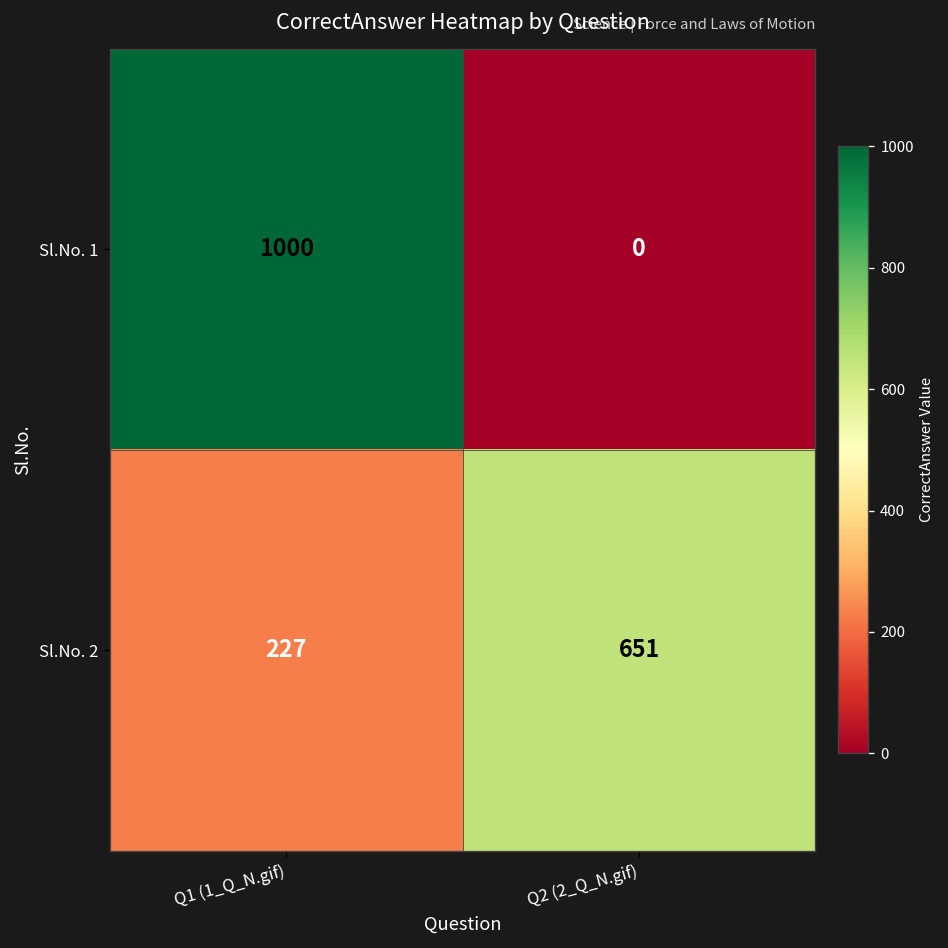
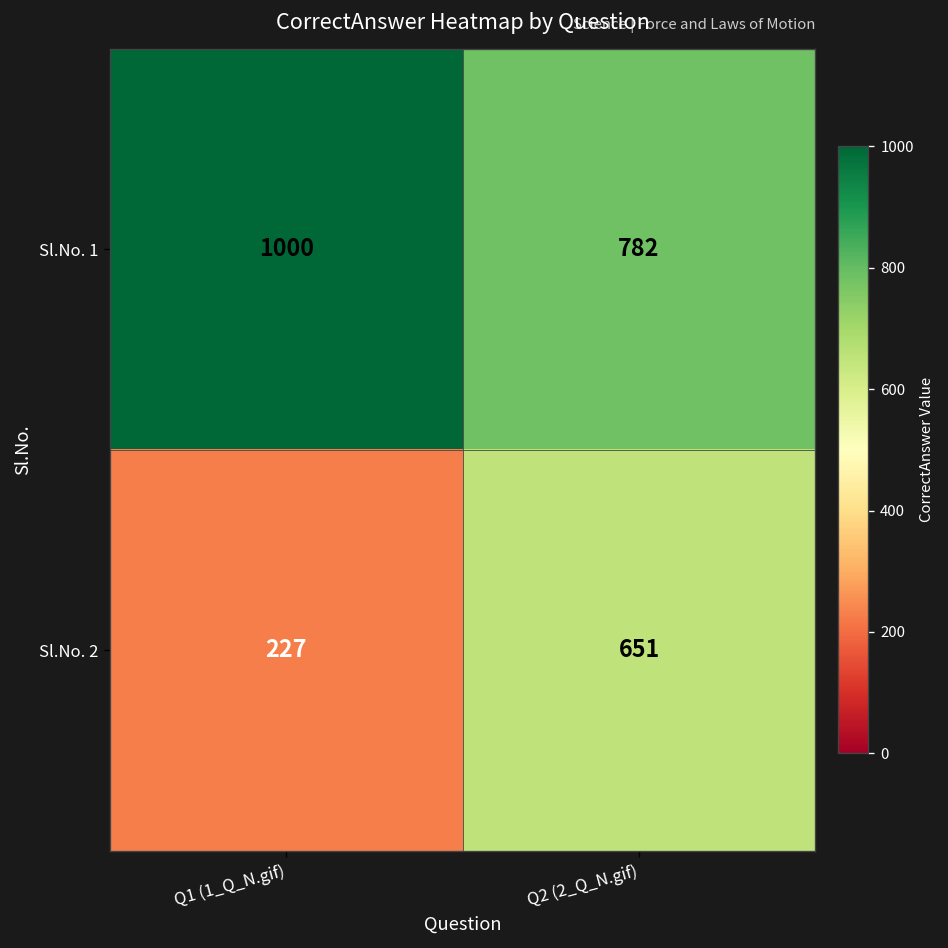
Sl.No. 1, Q2 (2_Q_N.gif): 0 -> 782
